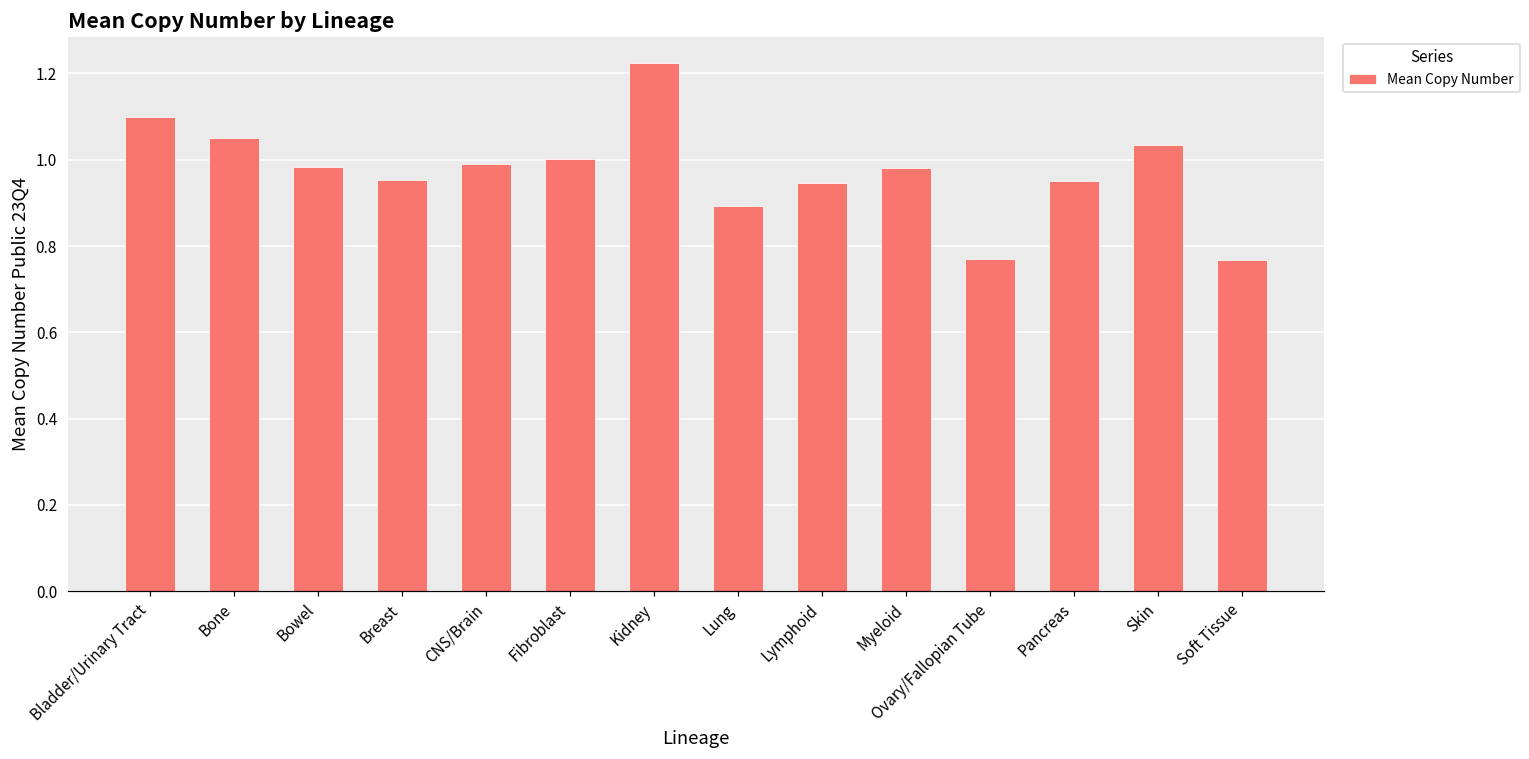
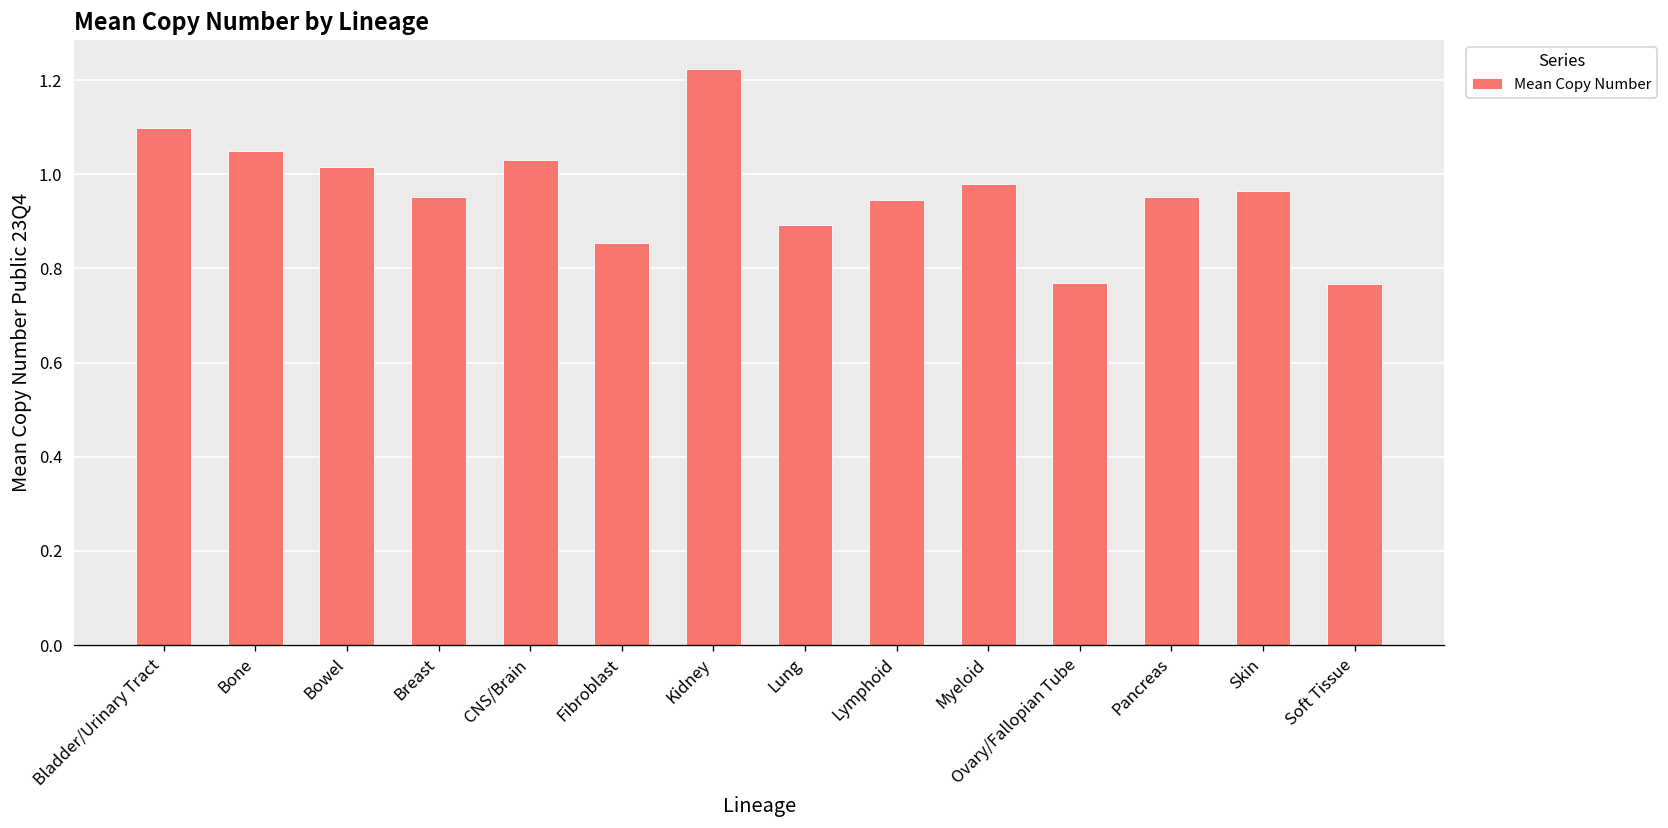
Bowel: 0.98 -> 1.02
CNS/Brain: 0.99 -> 1.03
Fibroblast: 1.00 -> 0.85
Skin: 1.03 -> 0.97
